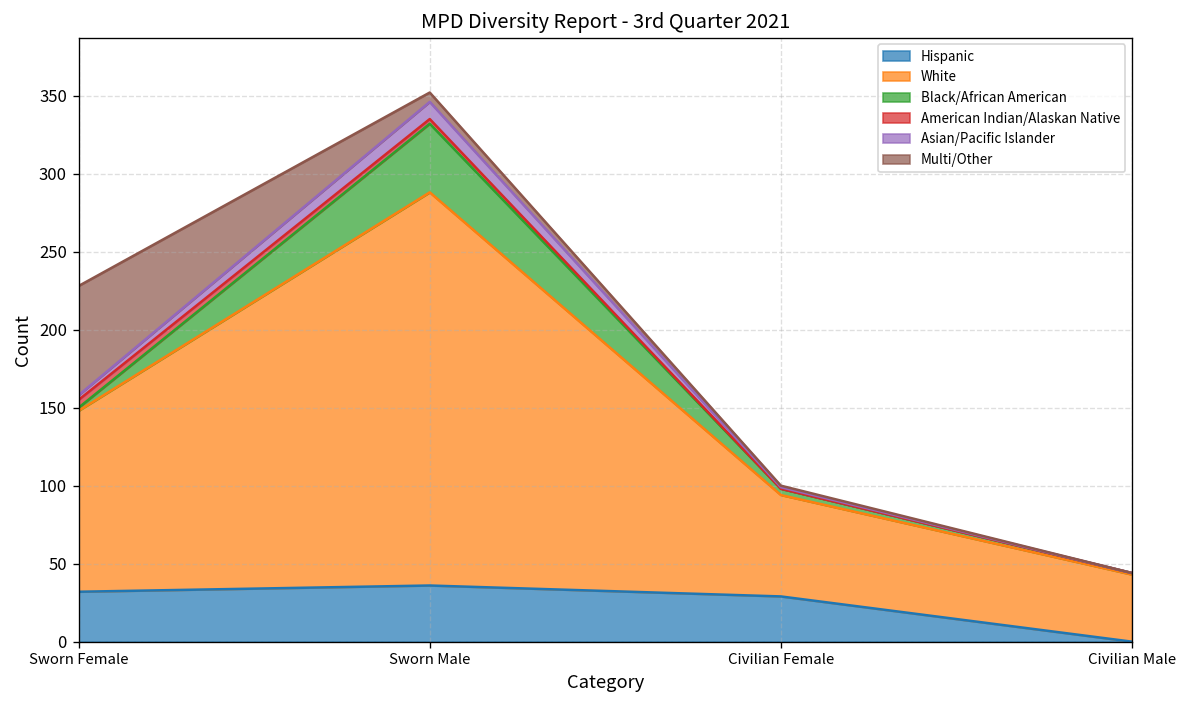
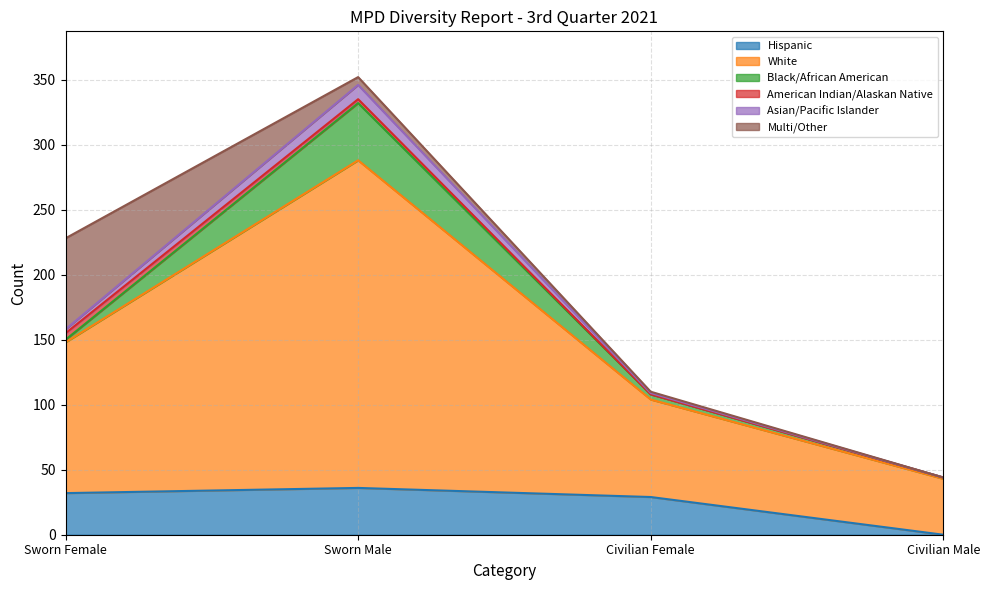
White, Civilian Female: 65 -> 75
